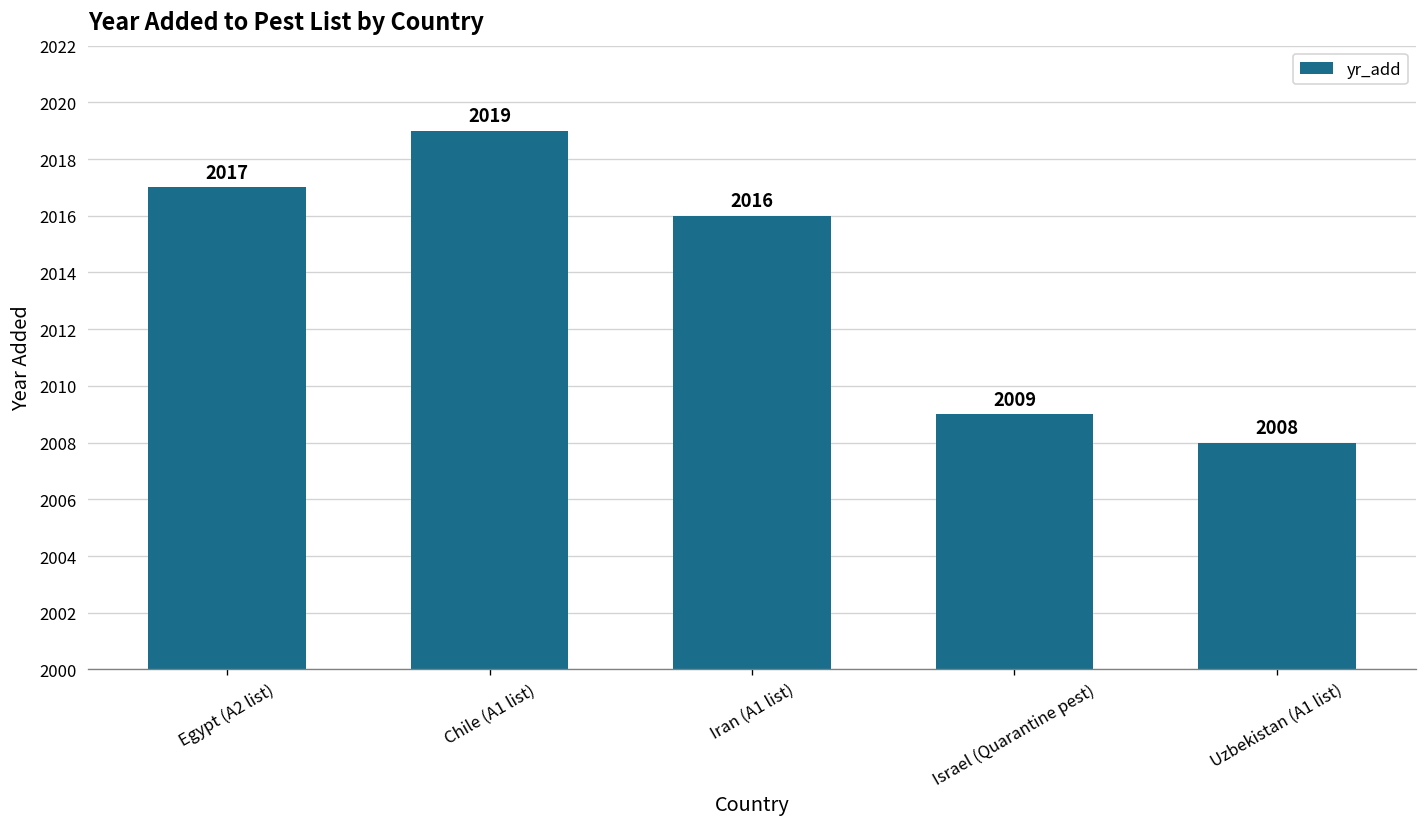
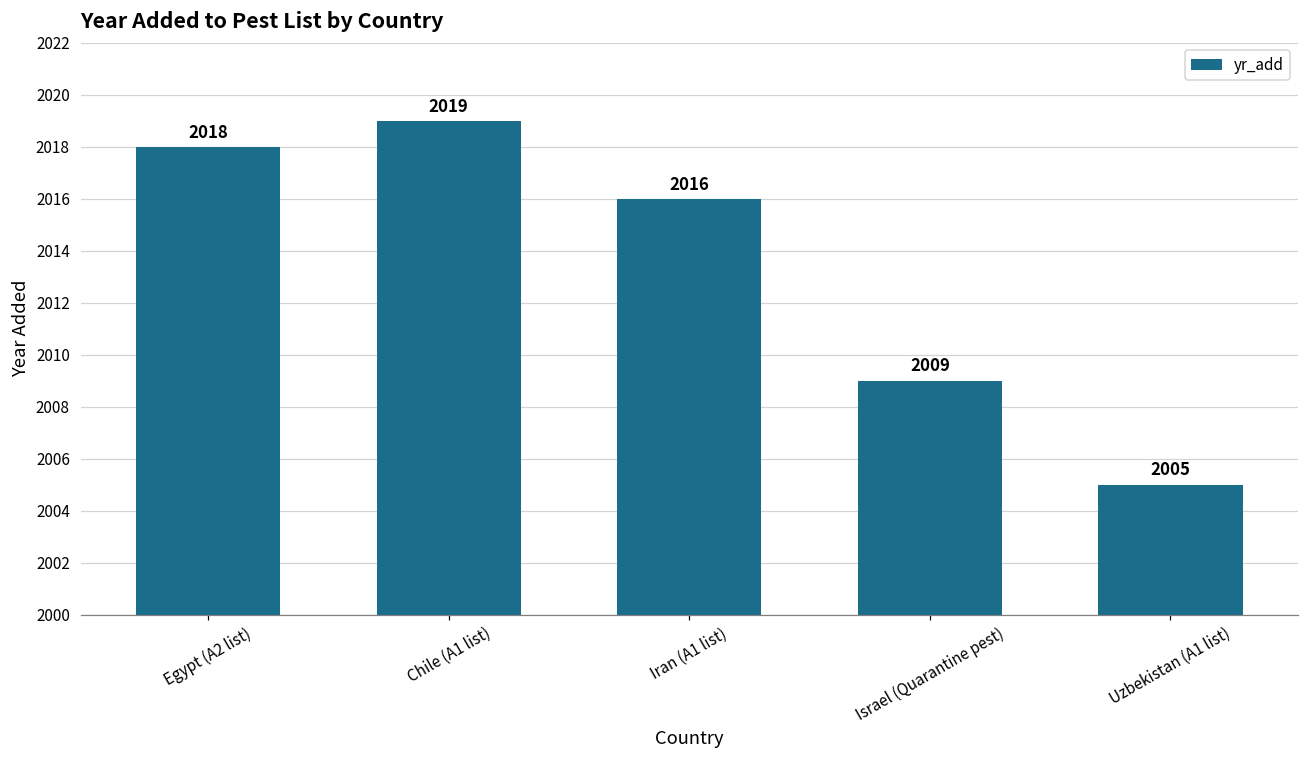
Egypt (A2 list): 2017 -> 2018
Uzbekistan (A1 list): 2008 -> 2005
